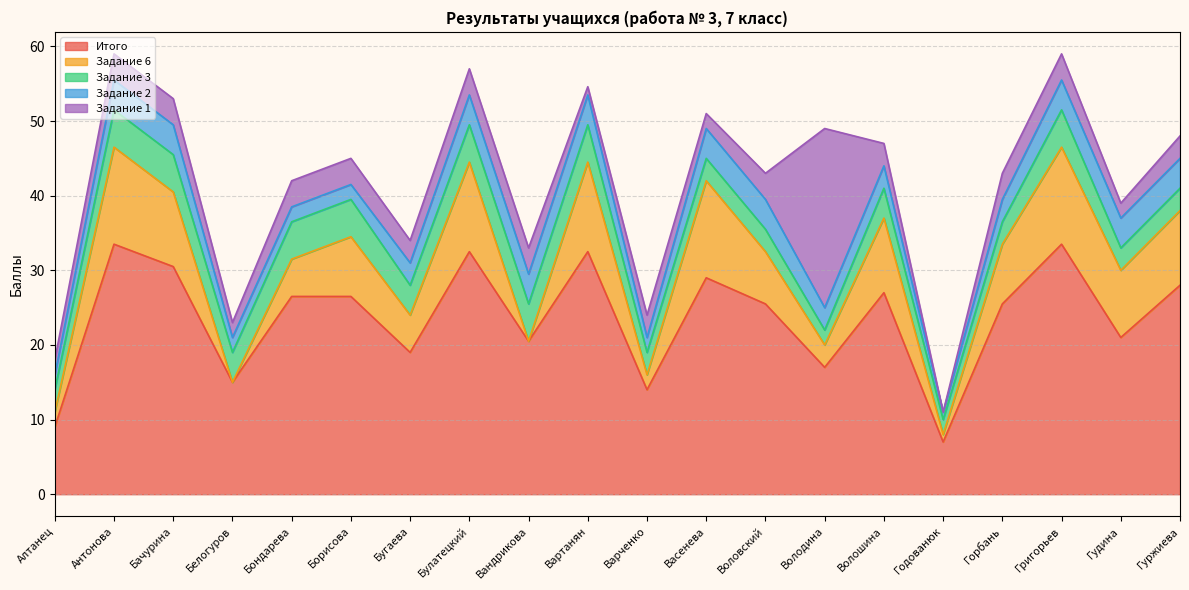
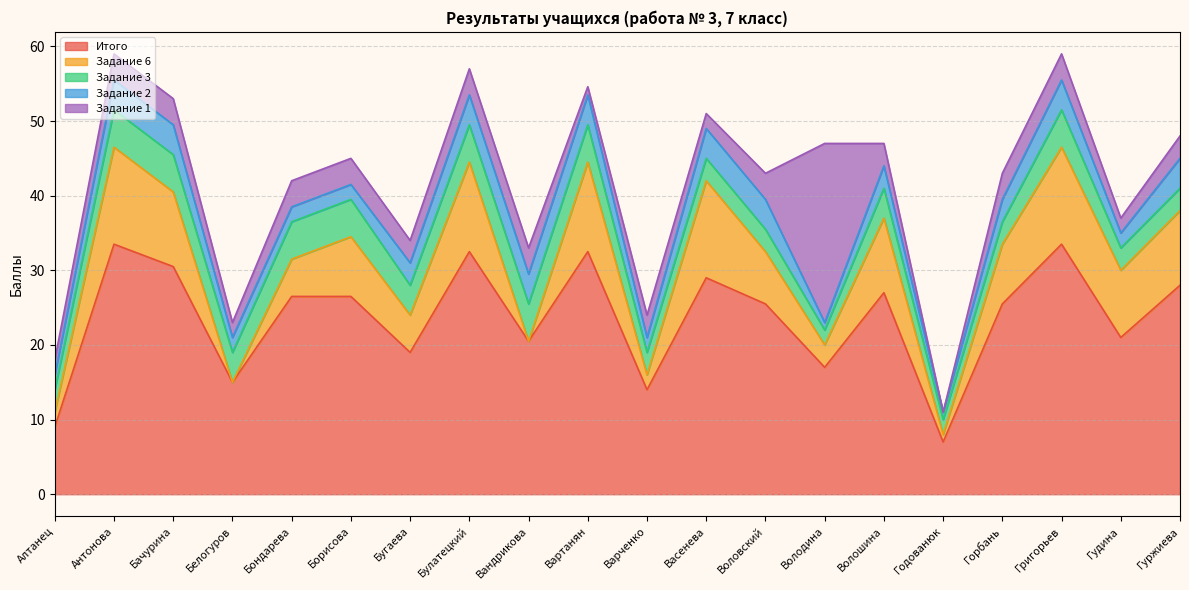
Задание 2, Володина: 3 -> 1
Задание 2, Гудина: 4 -> 2
